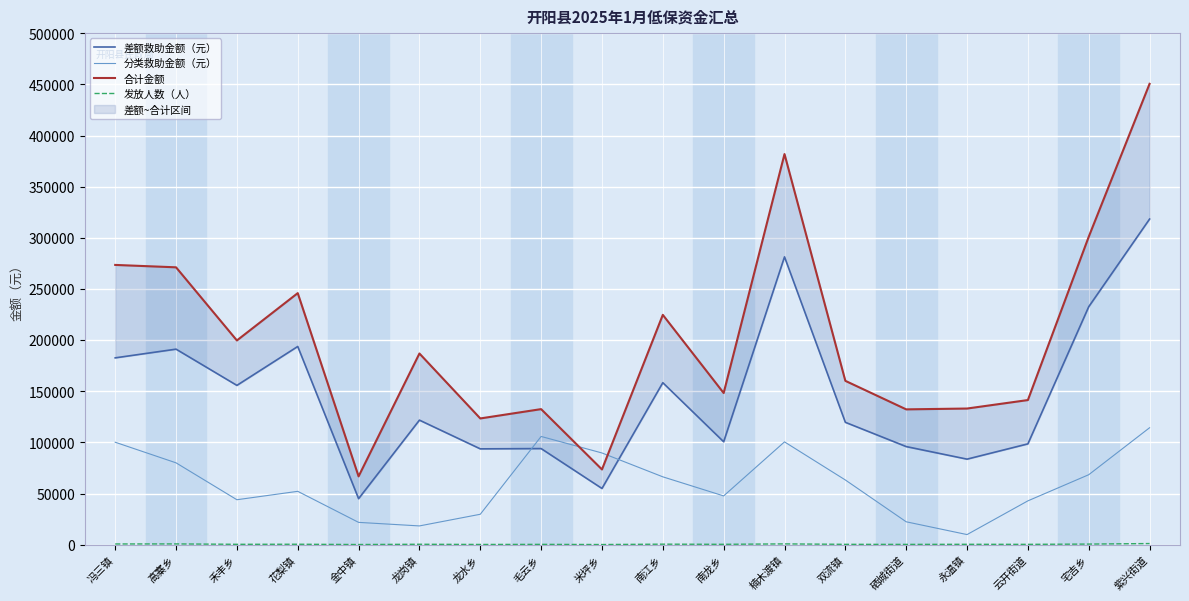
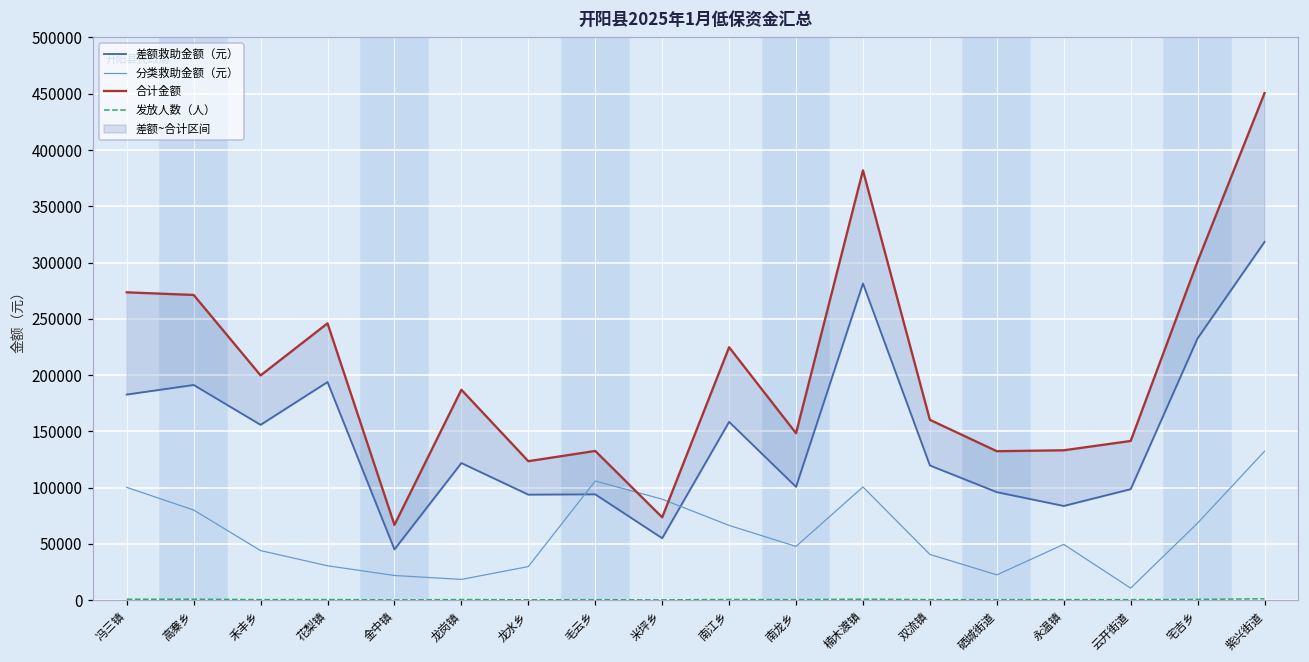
分类救助金额（元）, 花梨镇: 52000 -> 30000
分类救助金额（元）, 双流镇: 63000 -> 41000
分类救助金额（元）, 永温镇: 10000 -> 49000
分类救助金额（元）, 云开街道: 43000 -> 11000
分类救助金额（元）, 紫兴街道: 114000 -> 132000
